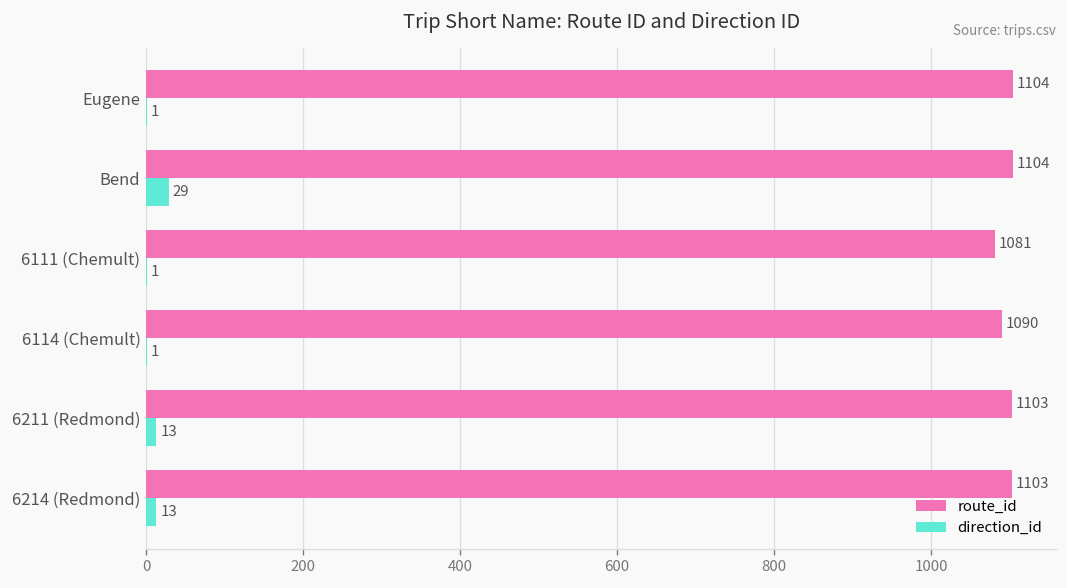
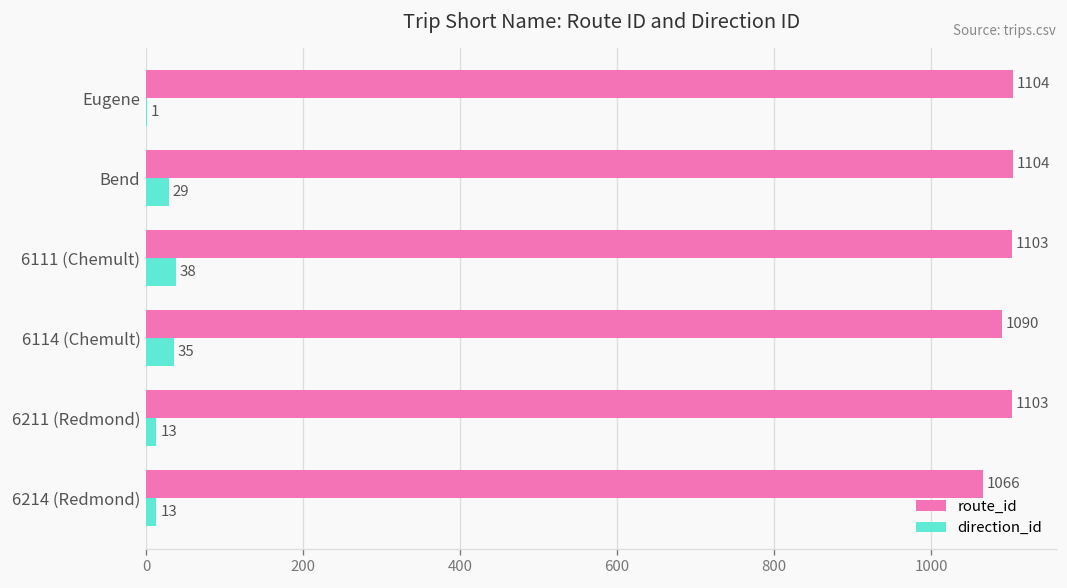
route_id, 6111 (Chemult): 1081 -> 1103
direction_id, 6111 (Chemult): 1 -> 38
direction_id, 6114 (Chemult): 1 -> 35
route_id, 6214 (Redmond): 1103 -> 1066
